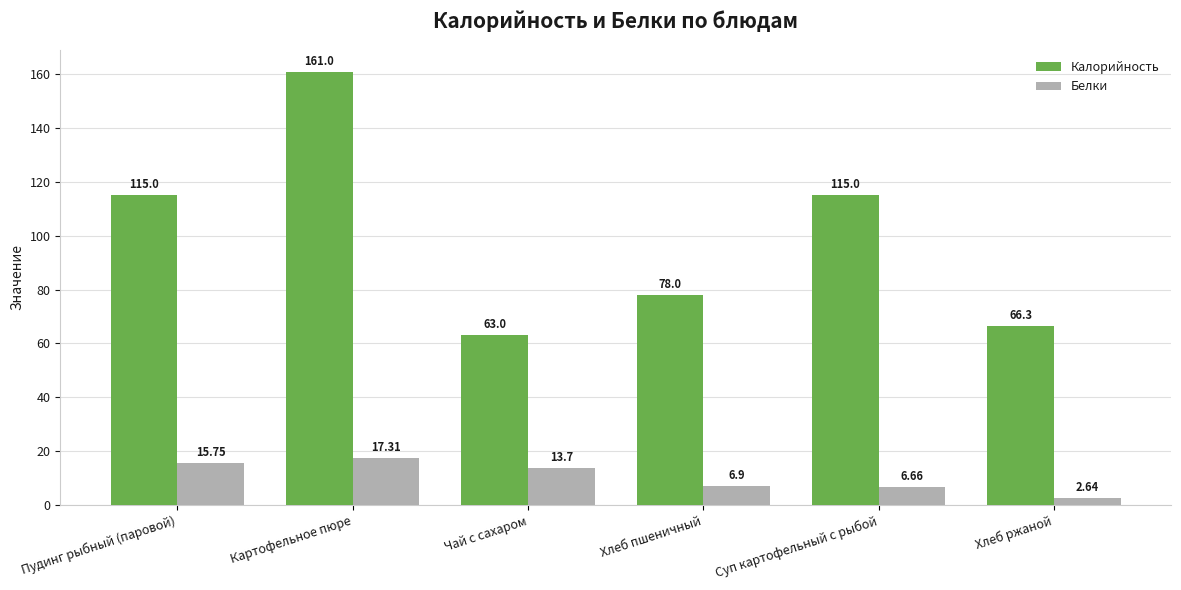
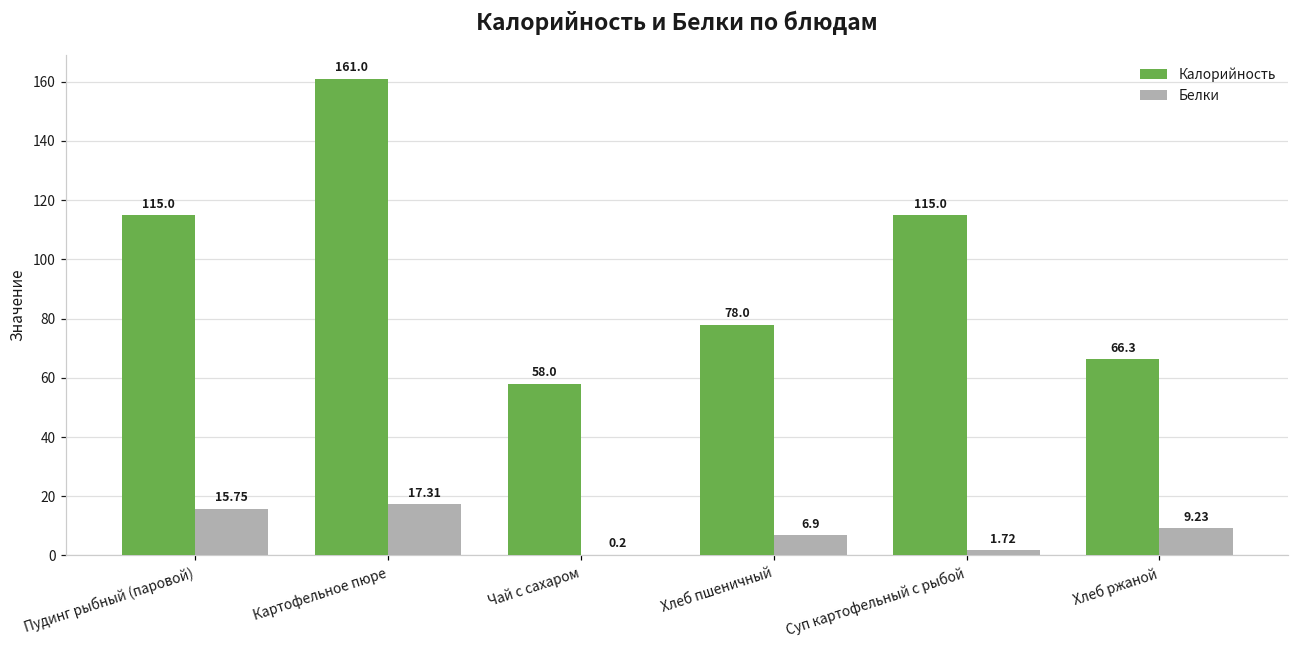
Калорийность, Чай с сахаром: 63.0 -> 58.0
Белки, Чай с сахаром: 13.7 -> 0.2
Белки, Суп картофельный с рыбой: 6.66 -> 1.72
Белки, Хлеб ржаной: 2.64 -> 9.23
